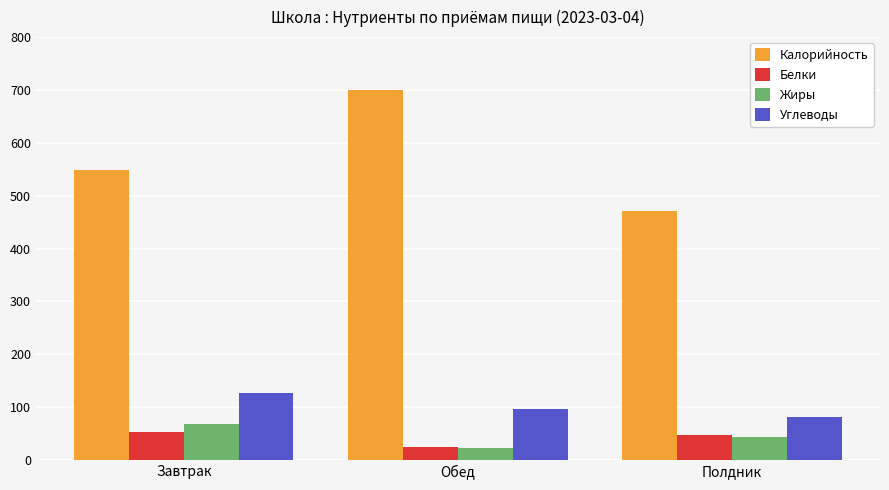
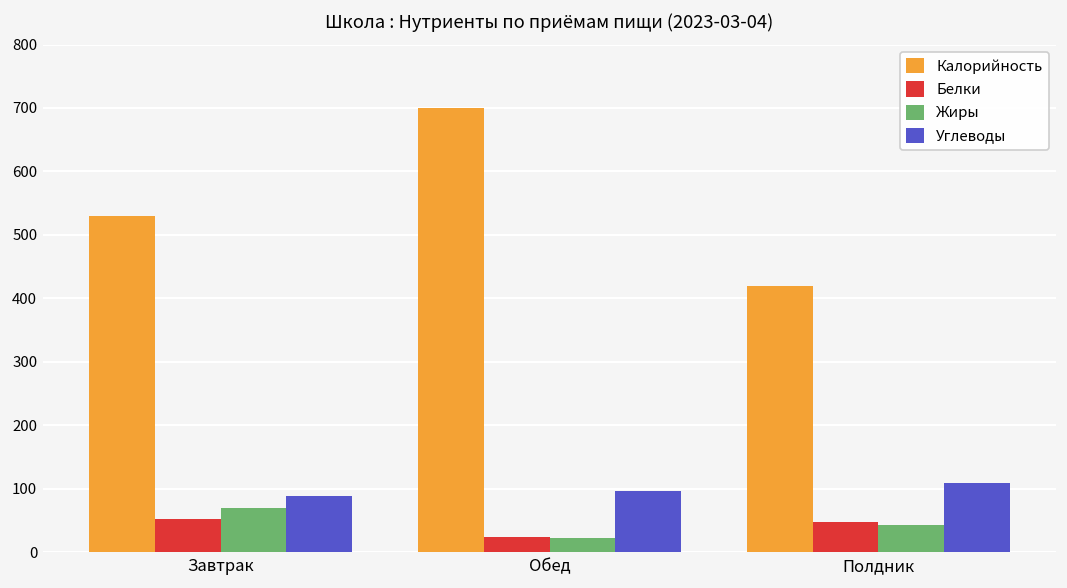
Калорийность, Завтрак: 550 -> 530
Углеводы, Завтрак: 130 -> 90
Калорийность, Полдник: 470 -> 420
Углеводы, Полдник: 80 -> 110
